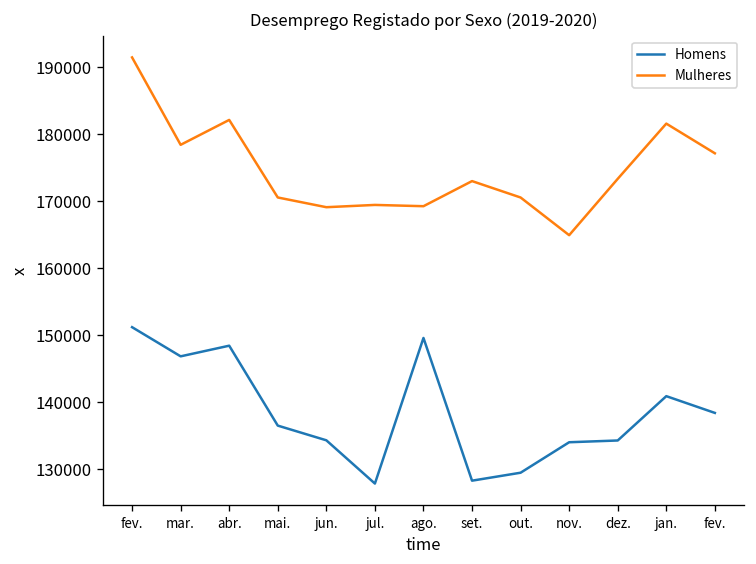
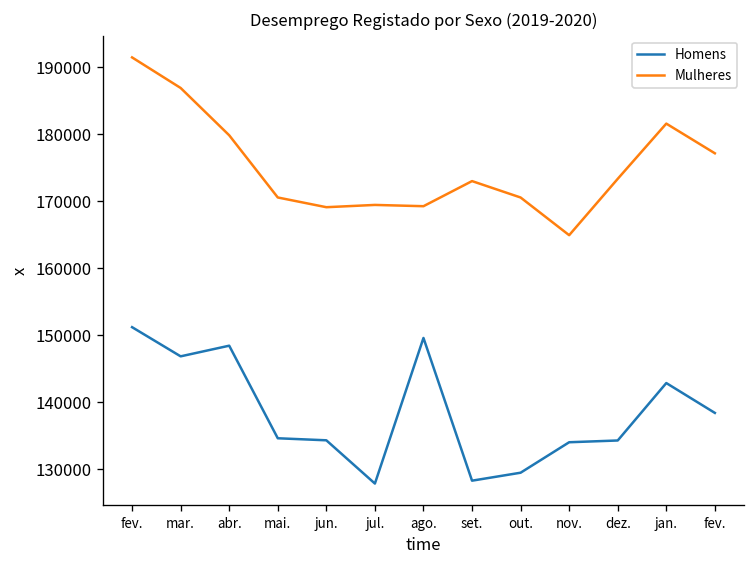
Mulheres, mar.: 178000 -> 187000
Mulheres, abr.: 182000 -> 180000
Homens, mai.: 136000 -> 135000
Homens, jan.: 141000 -> 143000
